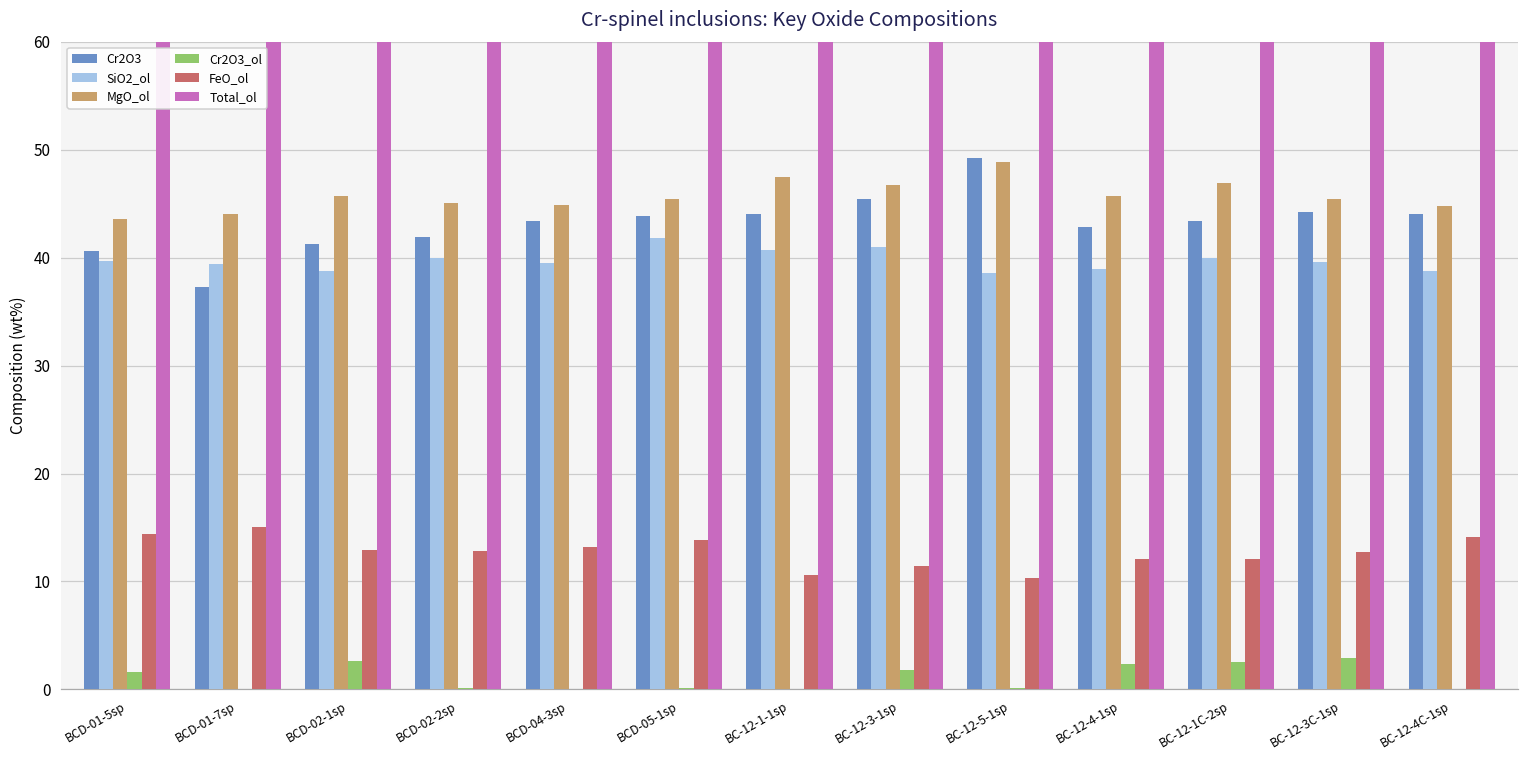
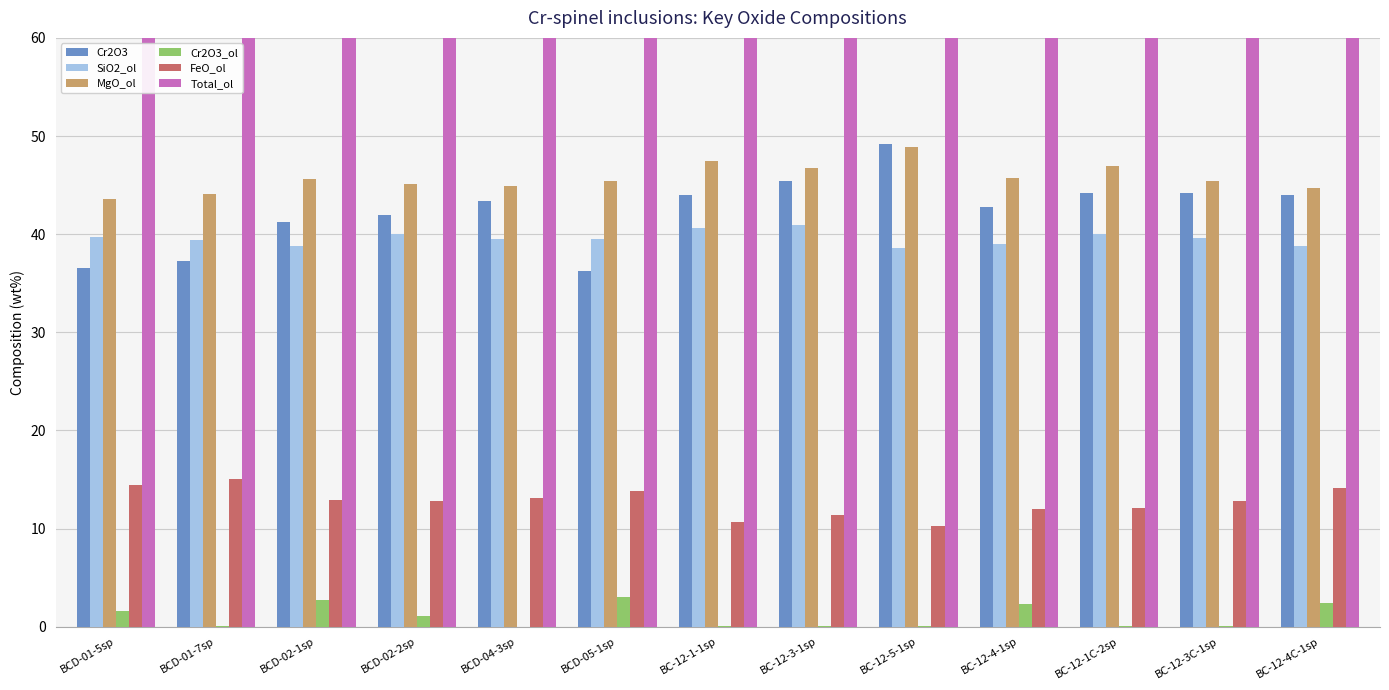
Cr2O3, BCD-01-5sp: 41 -> 37
Cr2O3_ol, BCD-02-2sp: 0 -> 1
Cr2O3, BCD-05-1sp: 44 -> 36
SiO2_ol, BCD-05-1sp: 42 -> 40
Cr2O3_ol, BCD-05-1sp: 0 -> 3
Cr2O3_ol, BC-12-3-1sp: 2 -> 0
Cr2O3, BC-12-1C-2sp: 43 -> 44
Cr2O3_ol, BC-12-1C-2sp: 3 -> 0
Cr2O3_ol, BC-12-3C-1sp: 3 -> 0
Cr2O3_ol, BC-12-4C-1sp: 0 -> 2
